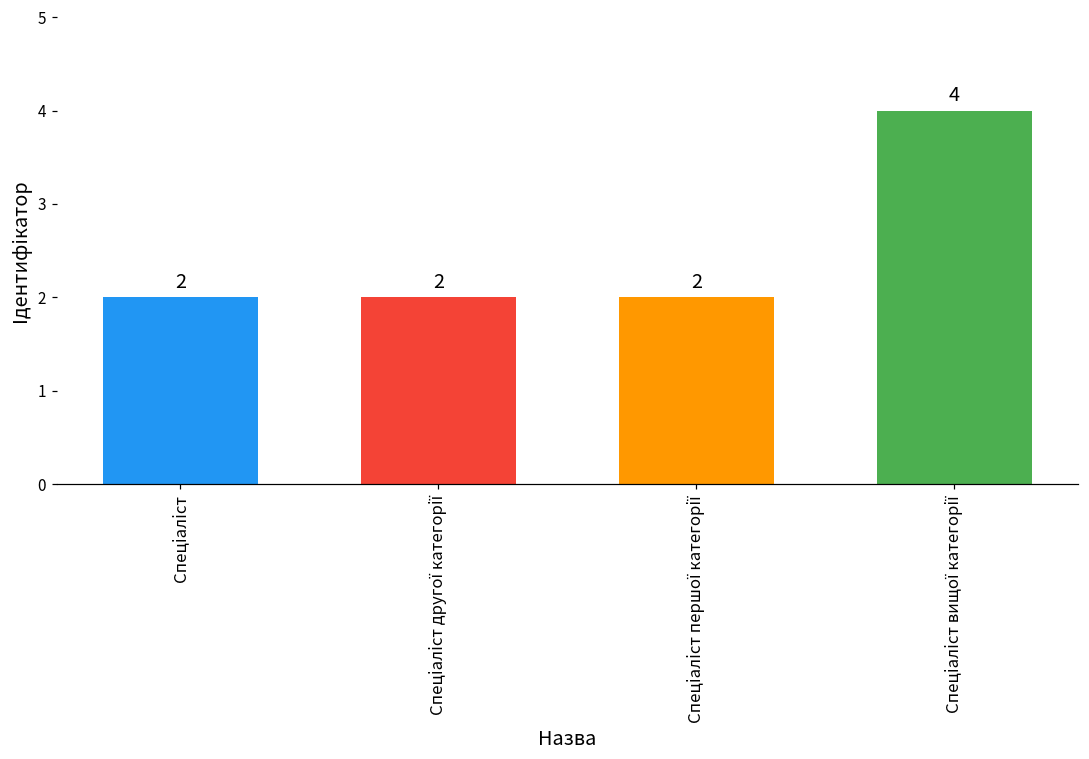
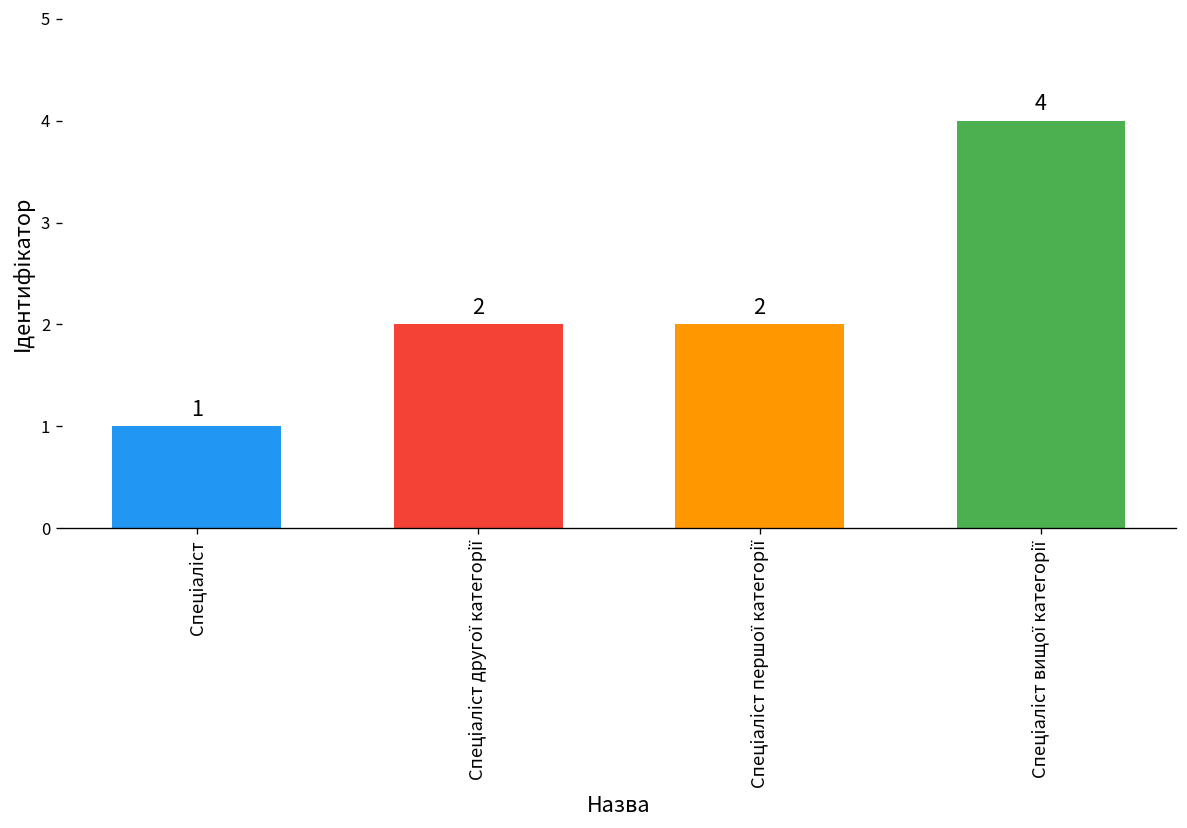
Спеціаліст: 2 -> 1
